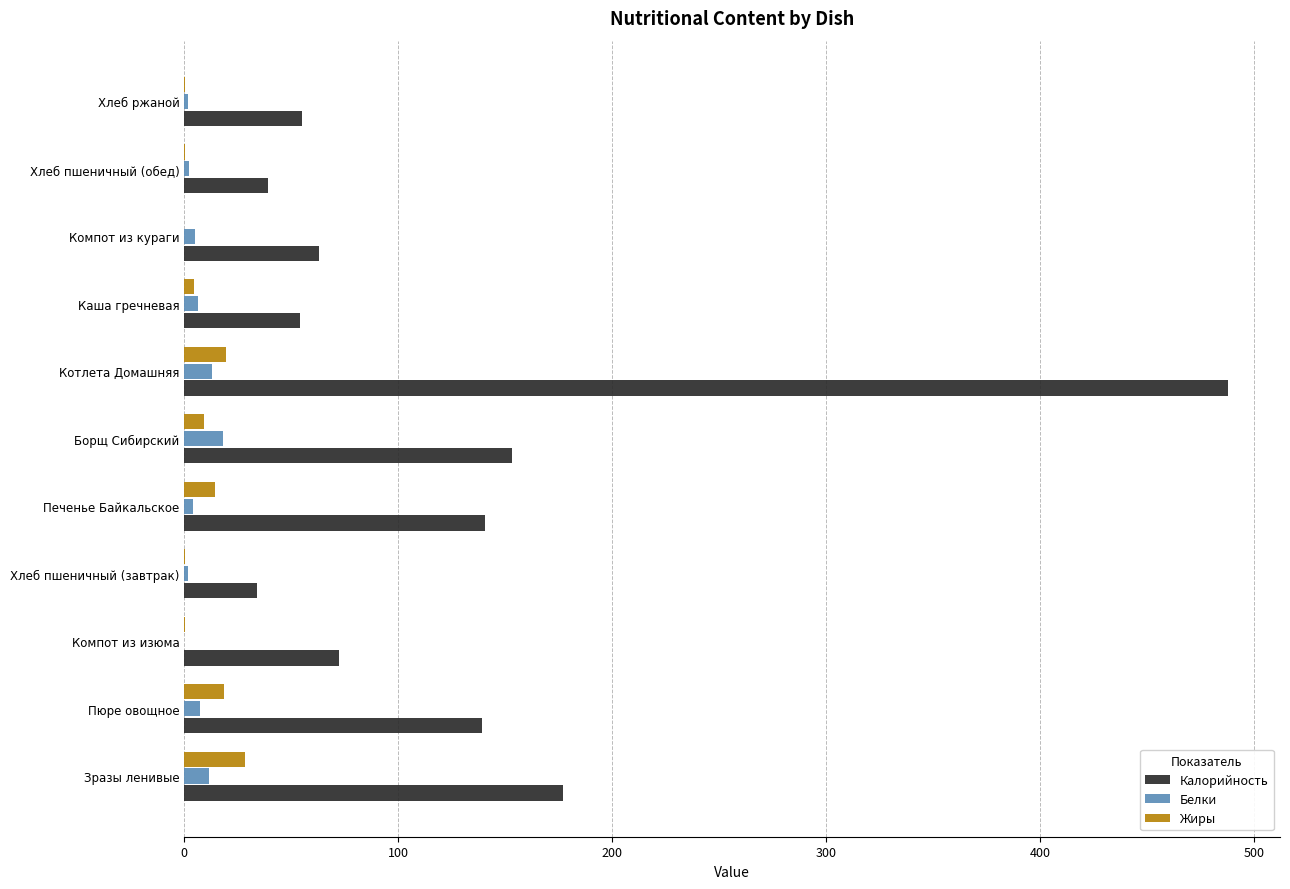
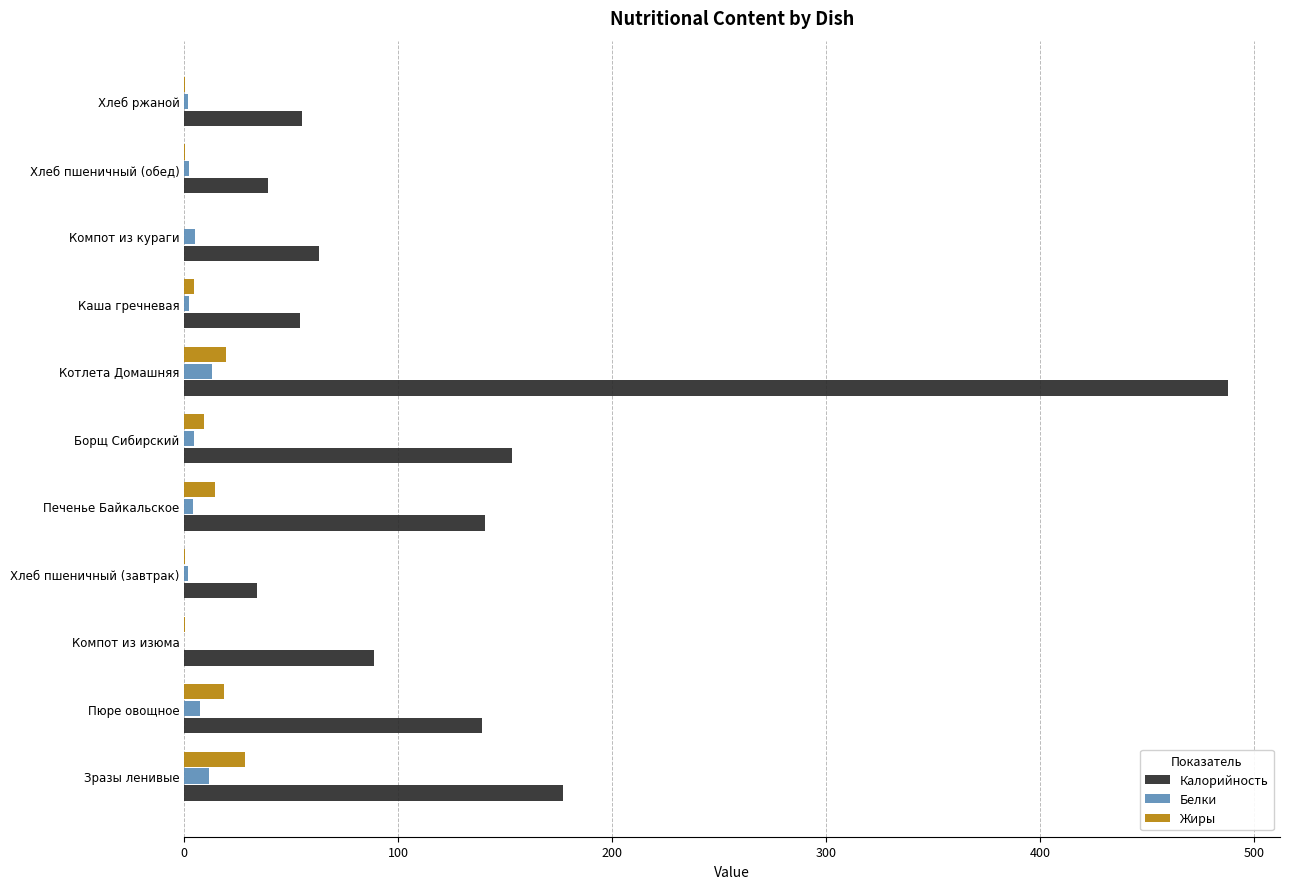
Белки, Каша гречневая: 6 -> 2
Белки, Борщ Сибирский: 18 -> 4
Калорийность, Компот из изюма: 73 -> 89
